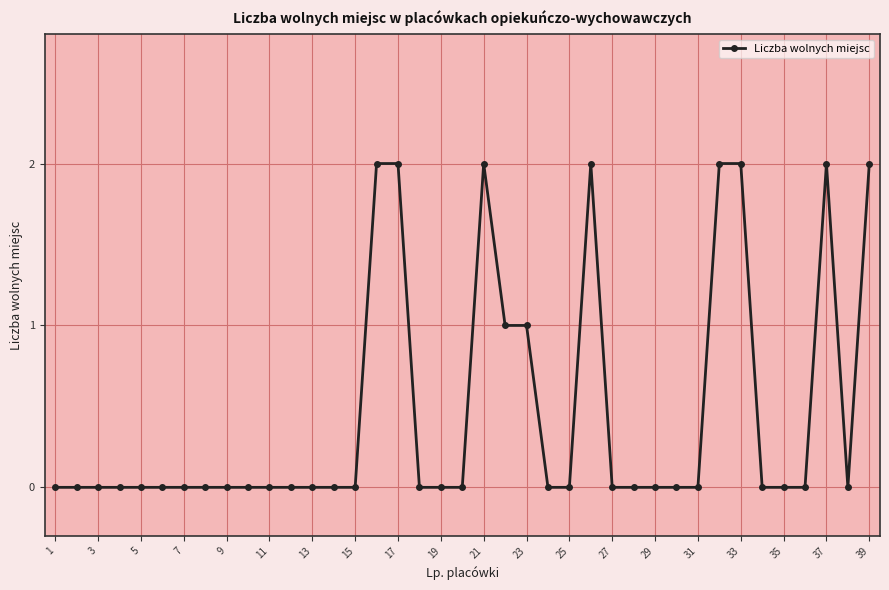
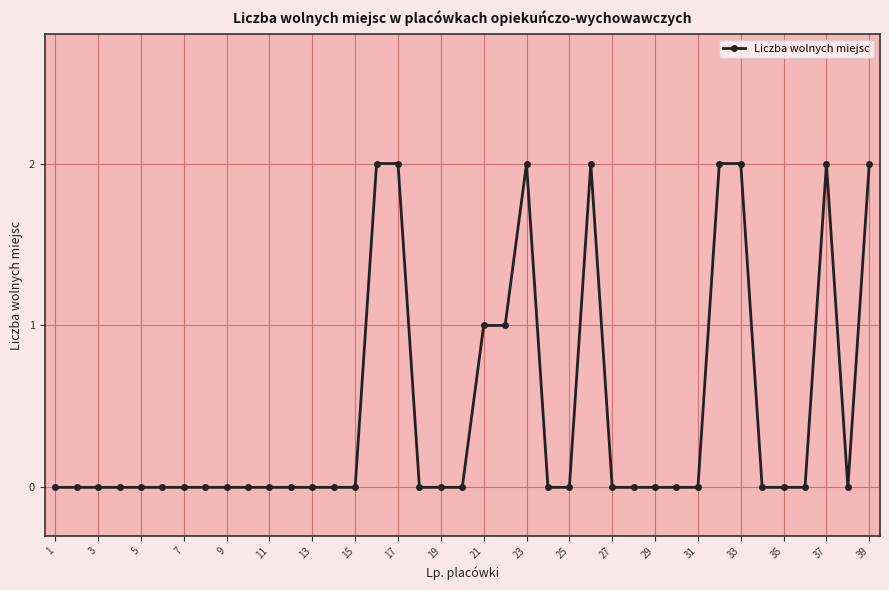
21: 2 -> 1
23: 1 -> 2
